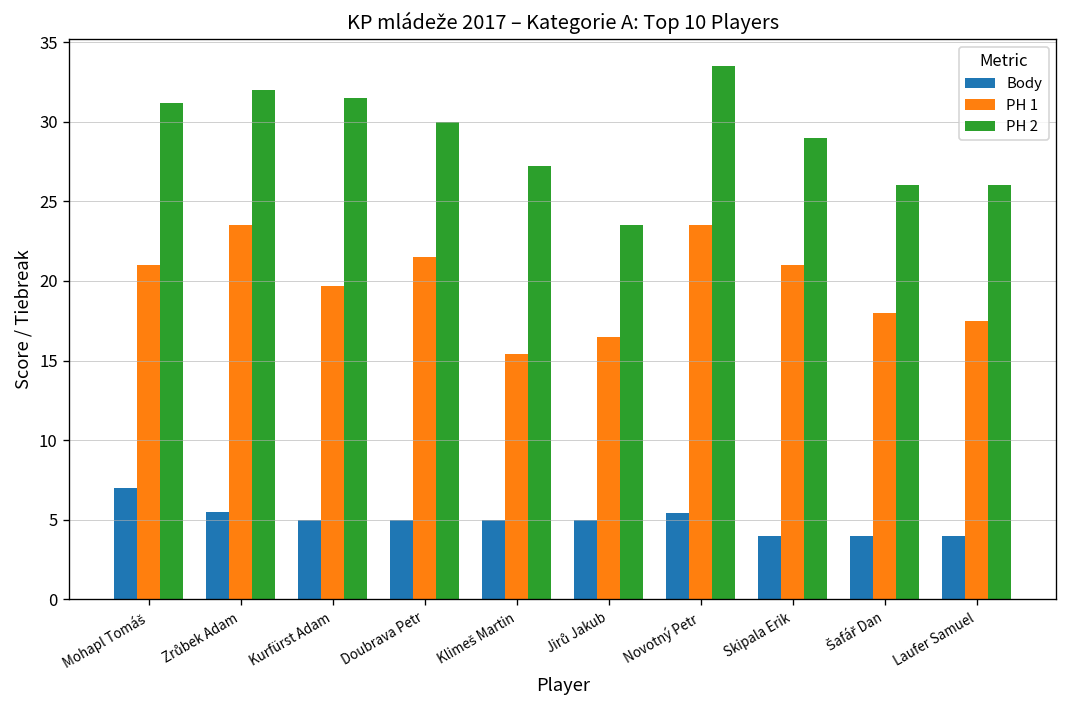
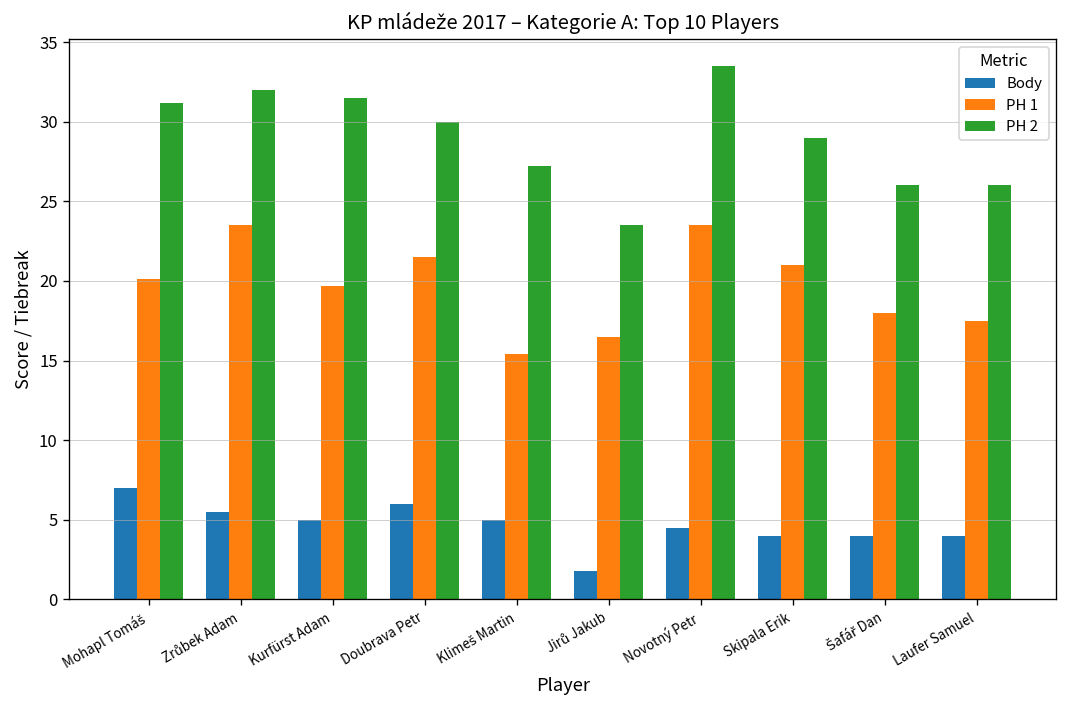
PH 1, Mohapl Tomáš: 21.0 -> 20.1
Body, Doubrava Petr: 5 -> 6
Body, Jirů Jakub: 5.0 -> 1.8
Body, Novotný Petr: 5.4 -> 4.5
